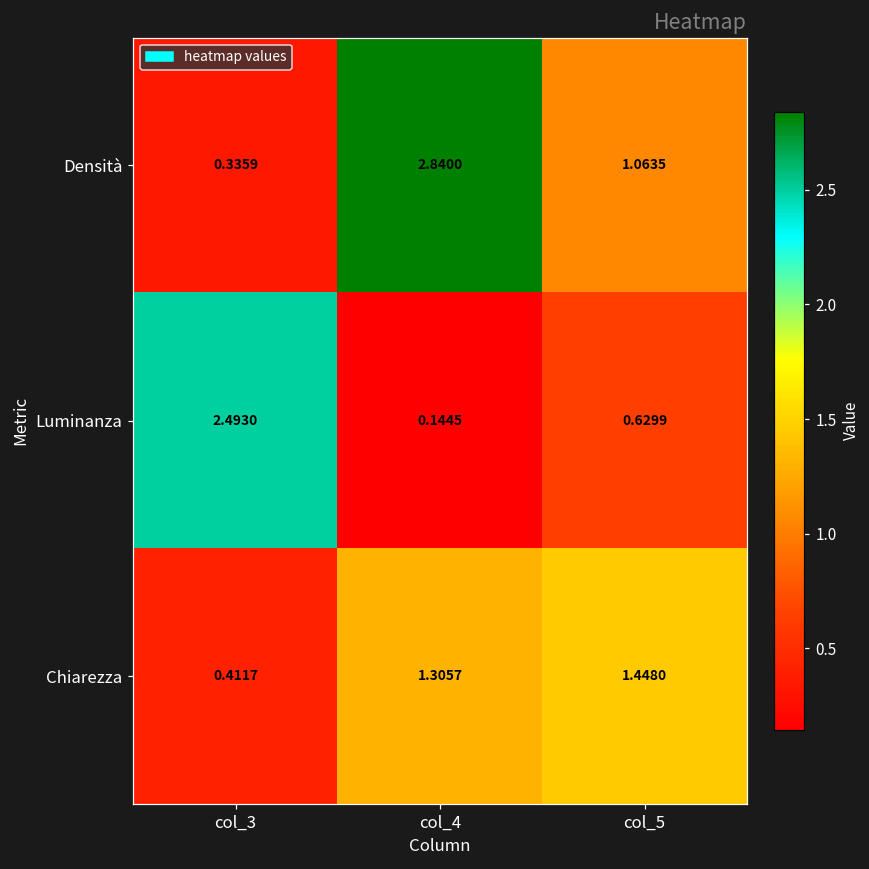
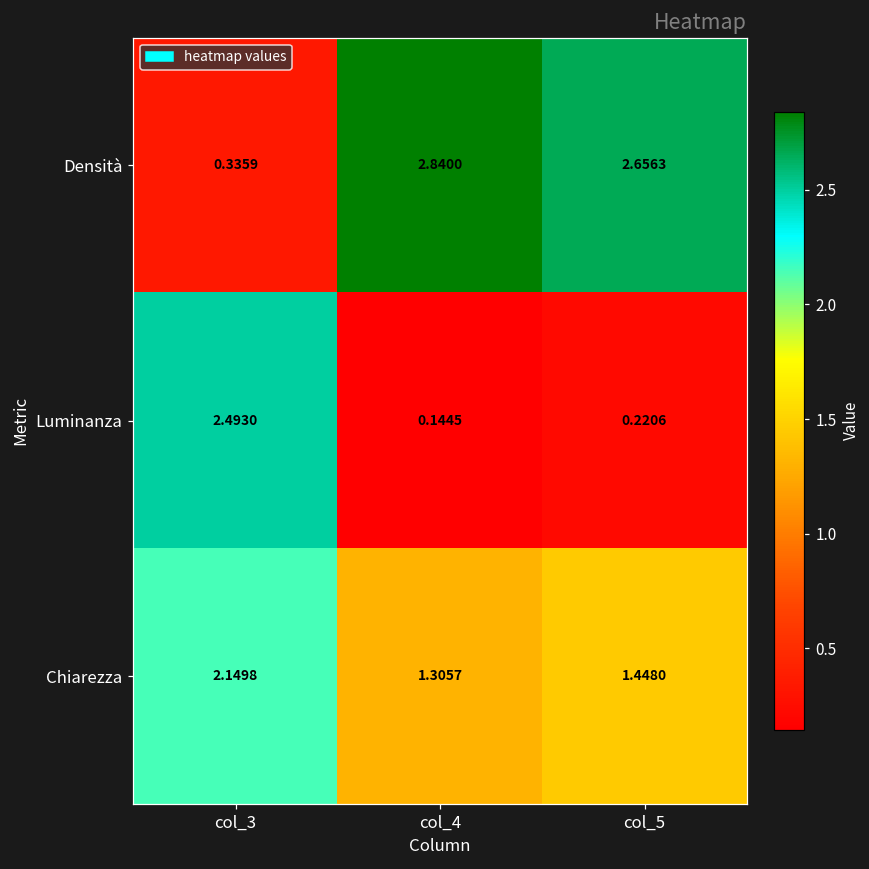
Densità, col_5: 1.0635 -> 2.6563
Luminanza, col_5: 0.6299 -> 0.2206
Chiarezza, col_3: 0.4117 -> 2.1498
